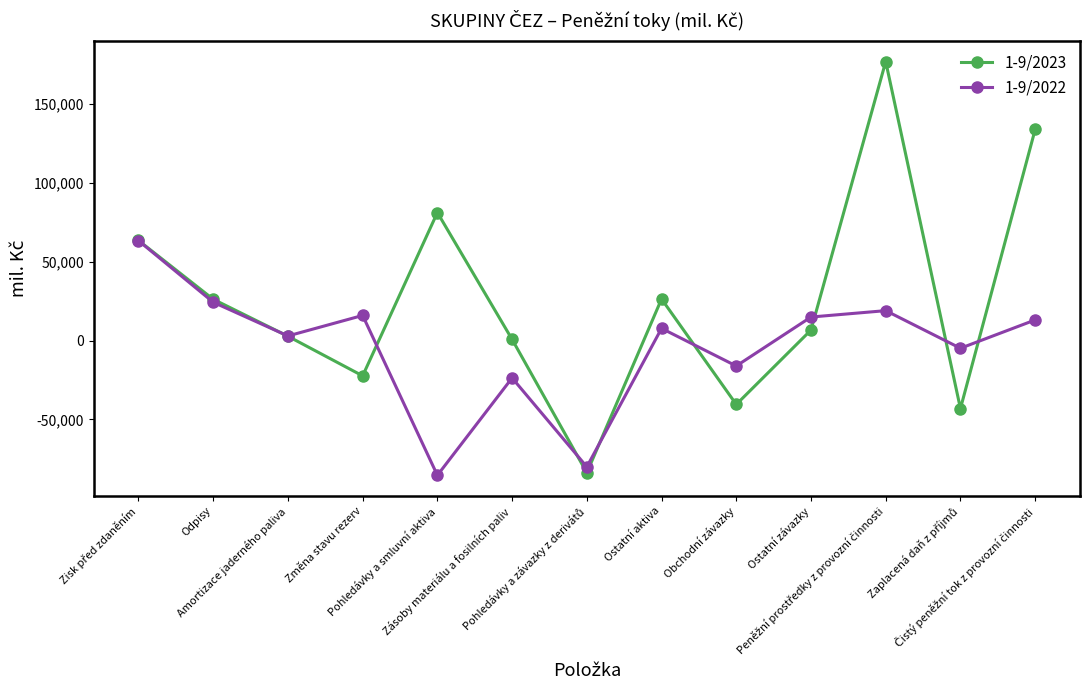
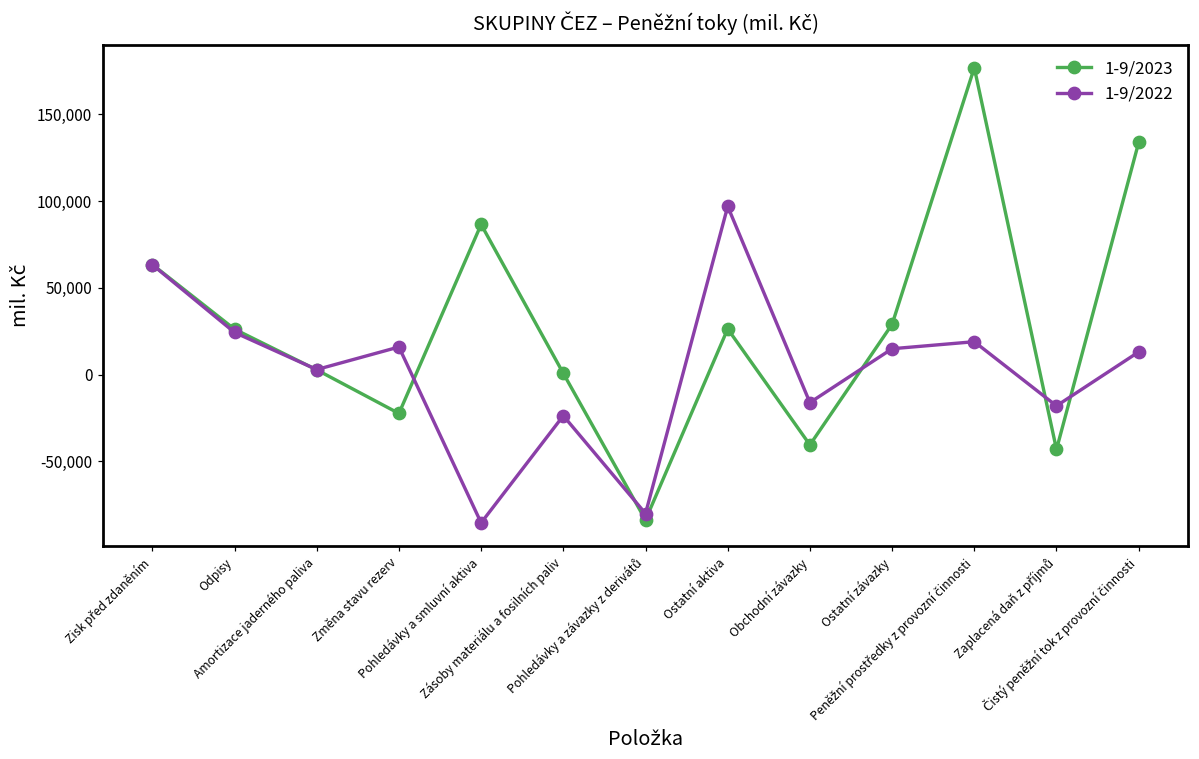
1-9/2023, Pohledávky a smluvní aktiva: 81,000 -> 86,000
1-9/2022, Ostatní aktiva: 8,000 -> 97,000
1-9/2023, Ostatní závazky: 7,000 -> 29,000
1-9/2022, Zaplacená daň z příjmů: -5,000 -> -18,000
